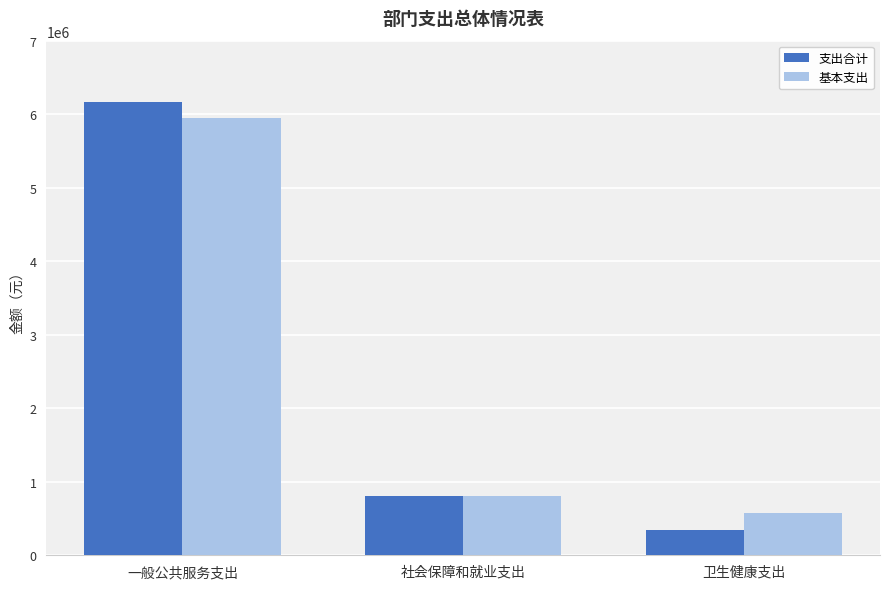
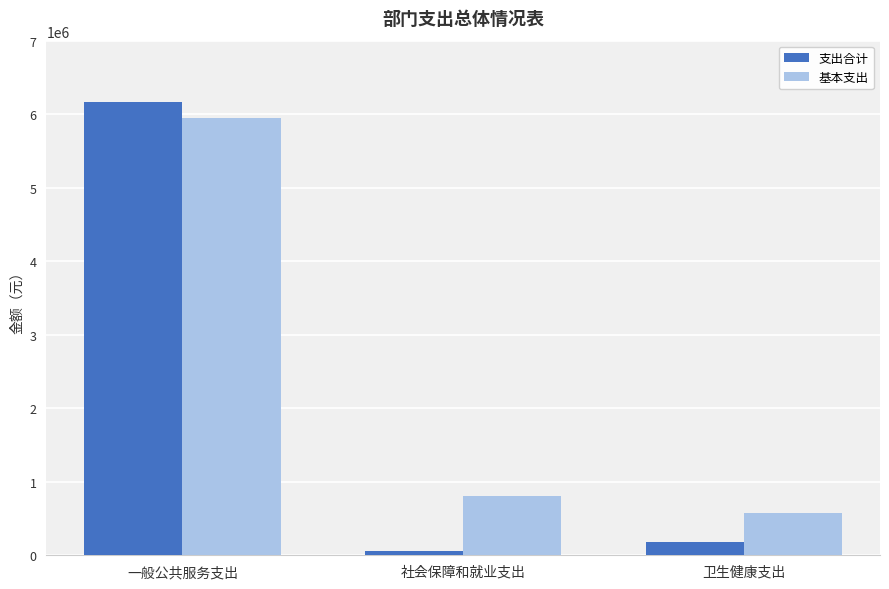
支出合计, 社会保障和就业支出: 800000 -> 100000
支出合计, 卫生健康支出: 300000 -> 200000
